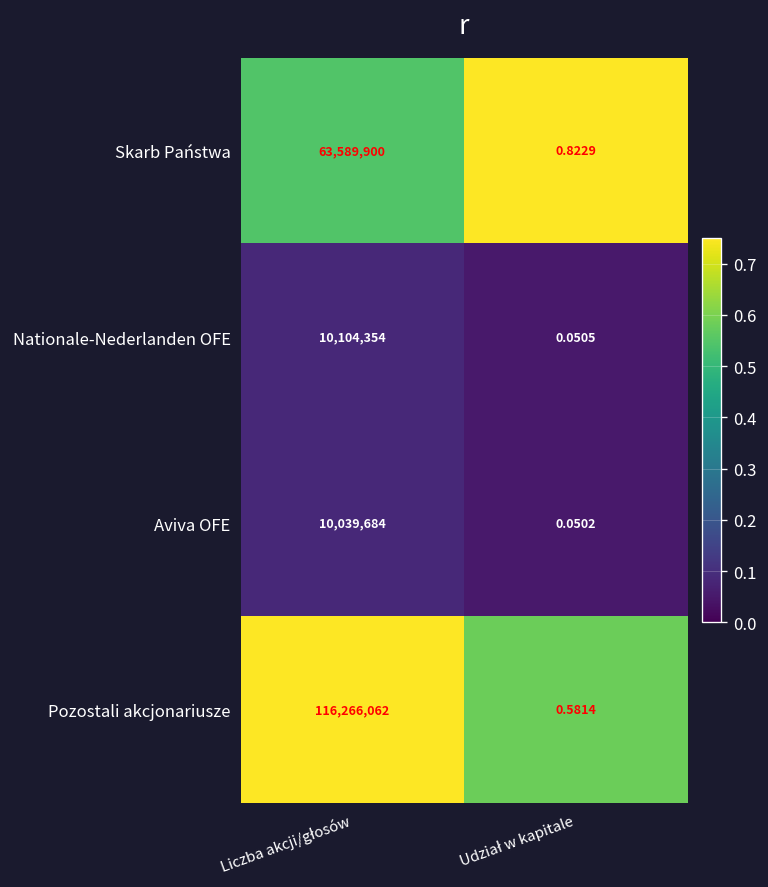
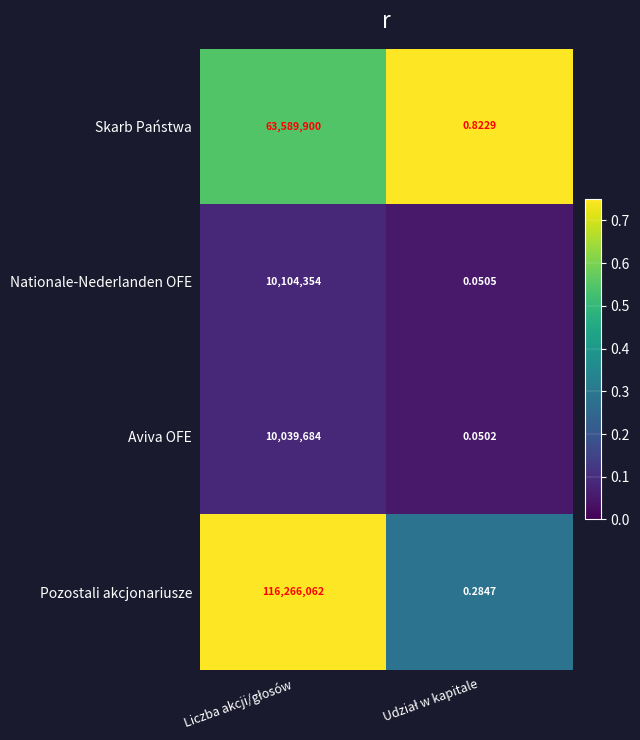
Pozostali akcjonariusze, Udział w kapitale: 0.5814 -> 0.2847
